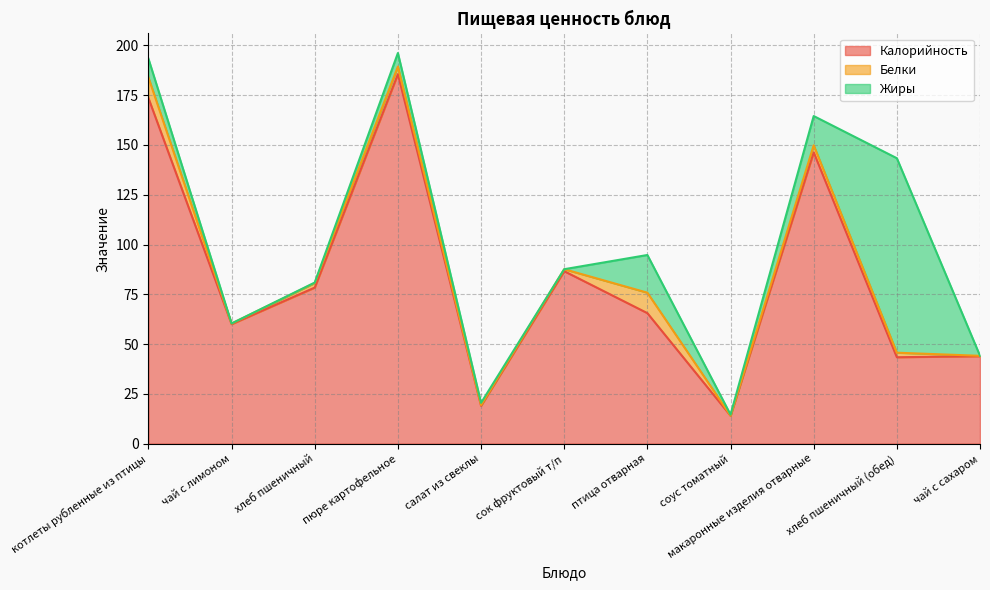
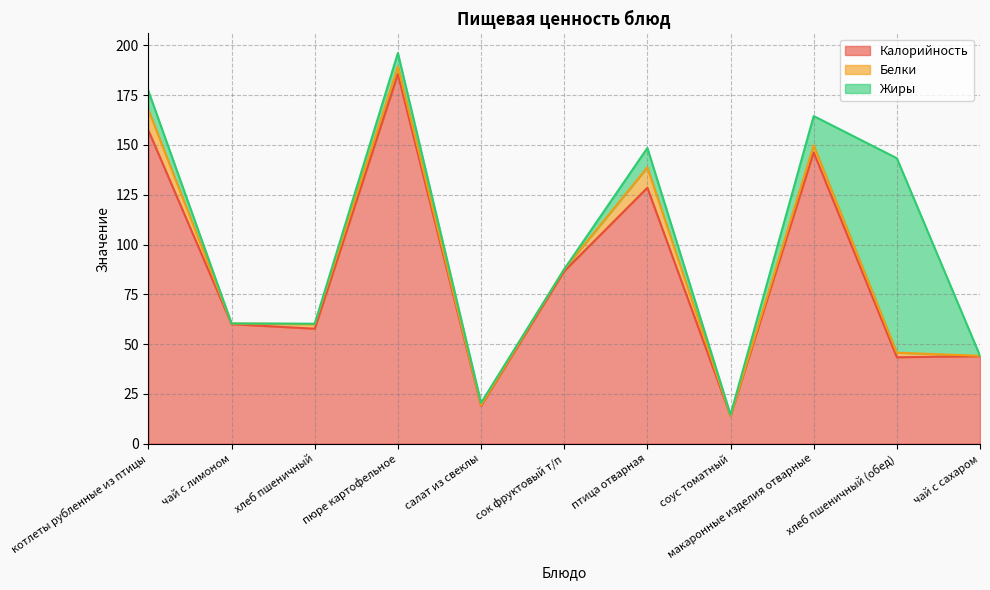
Калорийность, котлеты рубленные из птицы: 174 -> 157
Калорийность, хлеб пшеничный: 78 -> 58
Калорийность, птица отварная: 66 -> 129
Жиры, птица отварная: 19 -> 10
